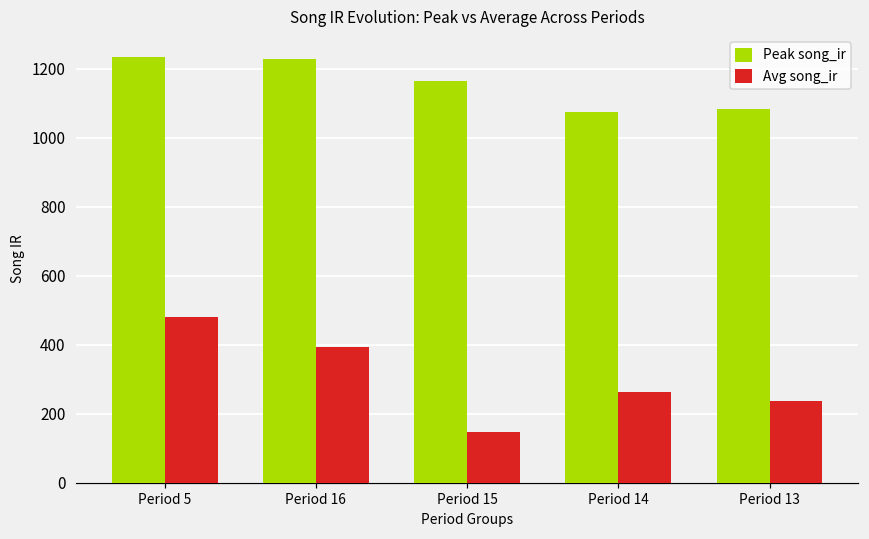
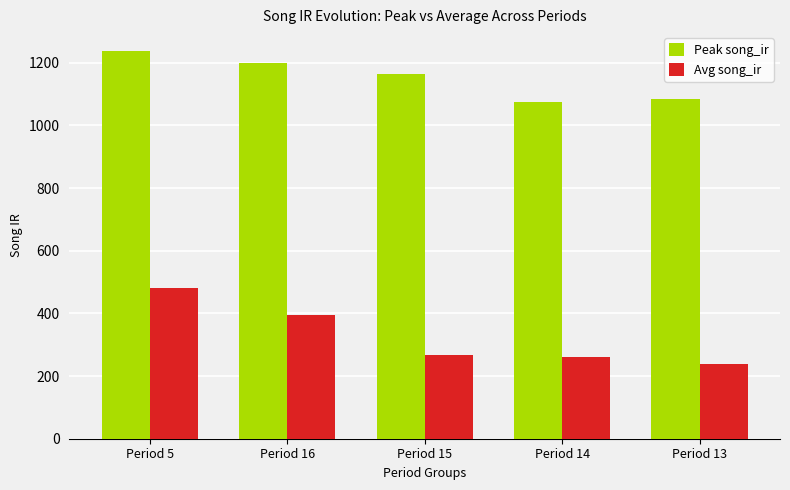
Peak song_ir, Period 16: 1230 -> 1200
Avg song_ir, Period 15: 150 -> 270
